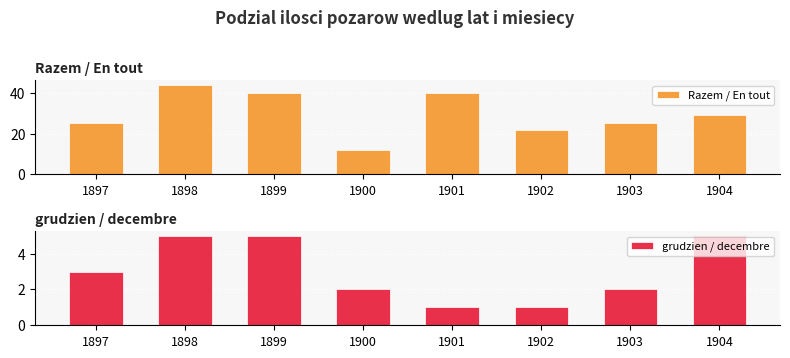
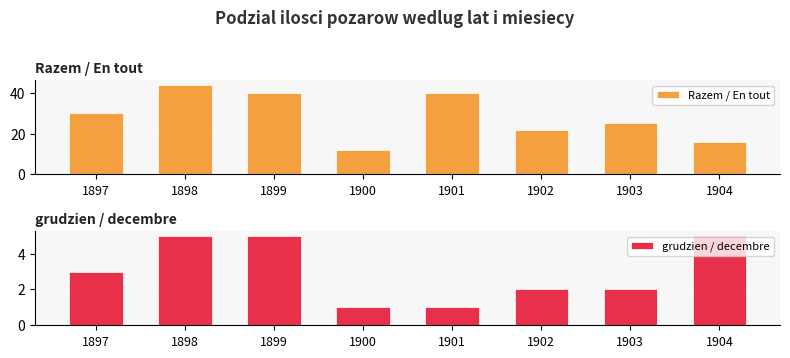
Razem / En tout, 1897: 25 -> 30
Razem / En tout, 1904: 29 -> 16
grudzien / decembre, 1900: 2 -> 1
grudzien / decembre, 1902: 1 -> 2
